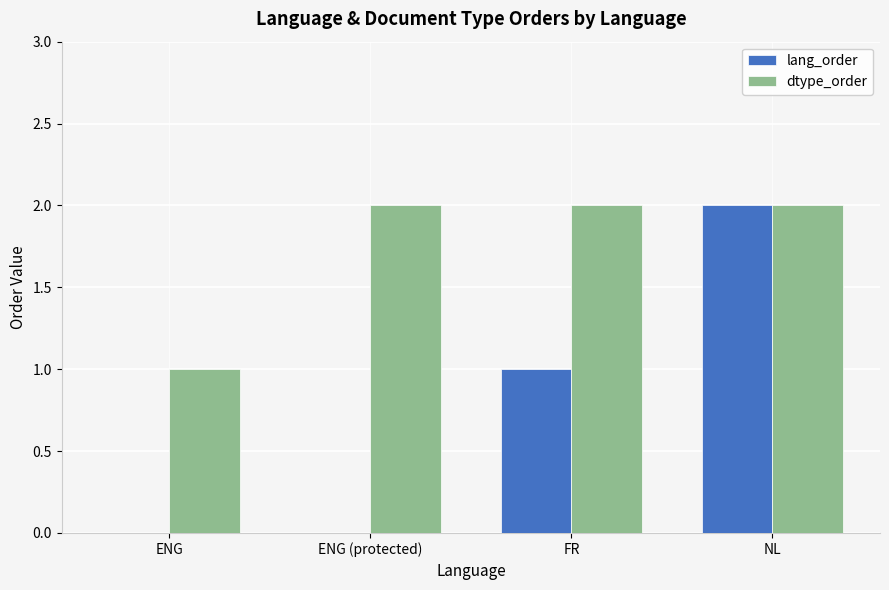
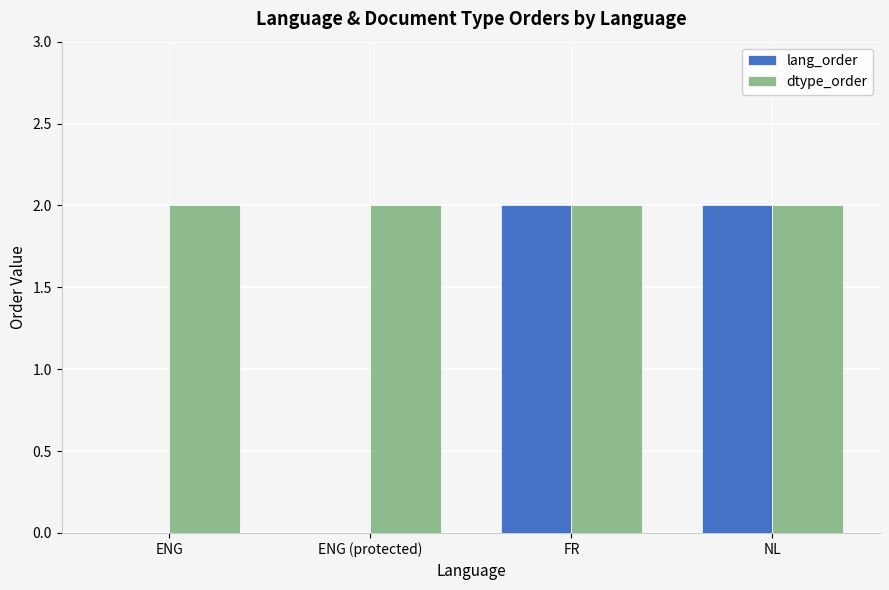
dtype_order, ENG: 1 -> 2
lang_order, FR: 1 -> 2
